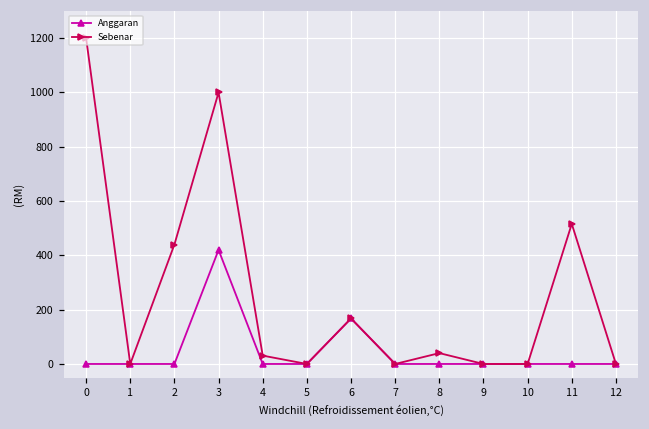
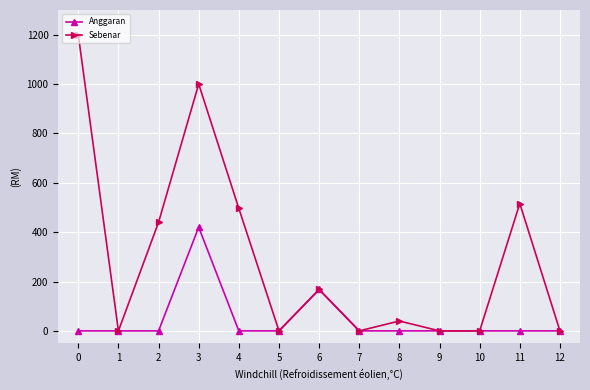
Sebenar, 4: 30 -> 500
